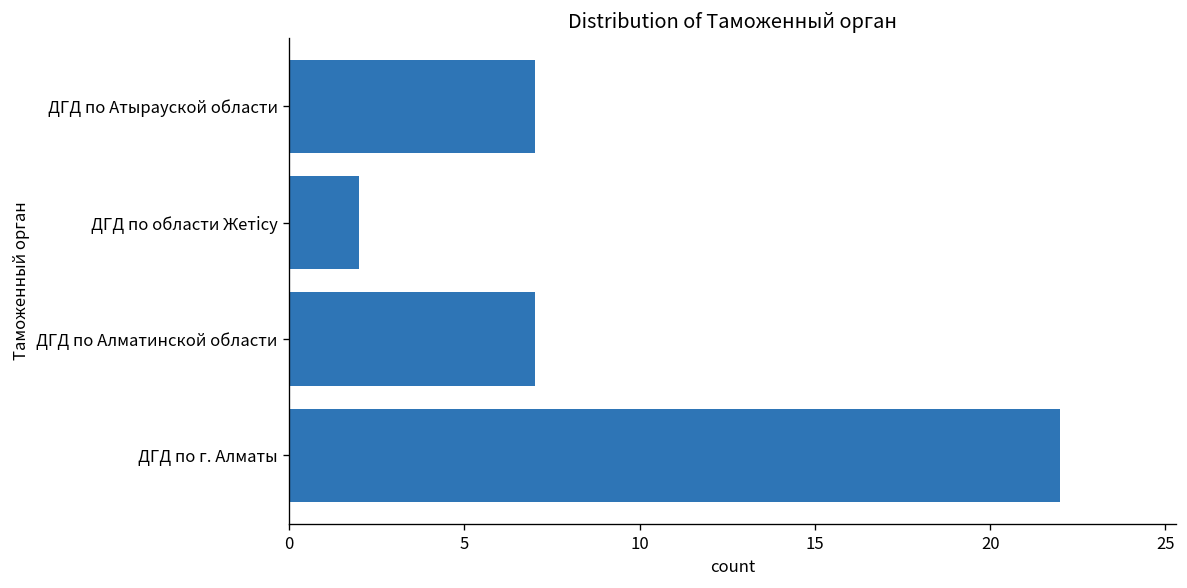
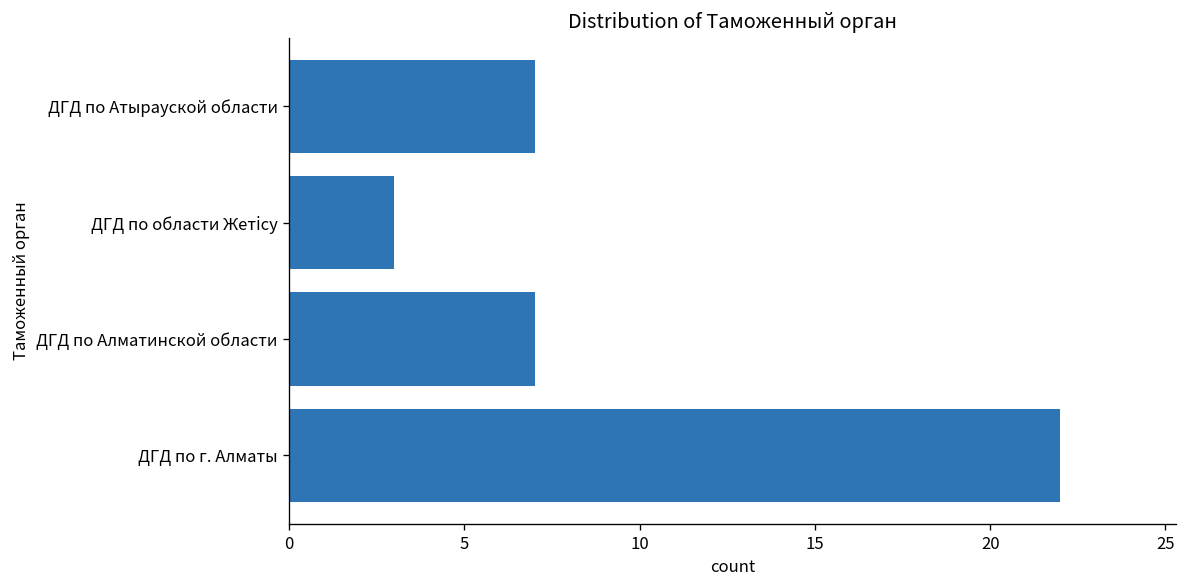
ДГД по области Жетісу: 2 -> 3
